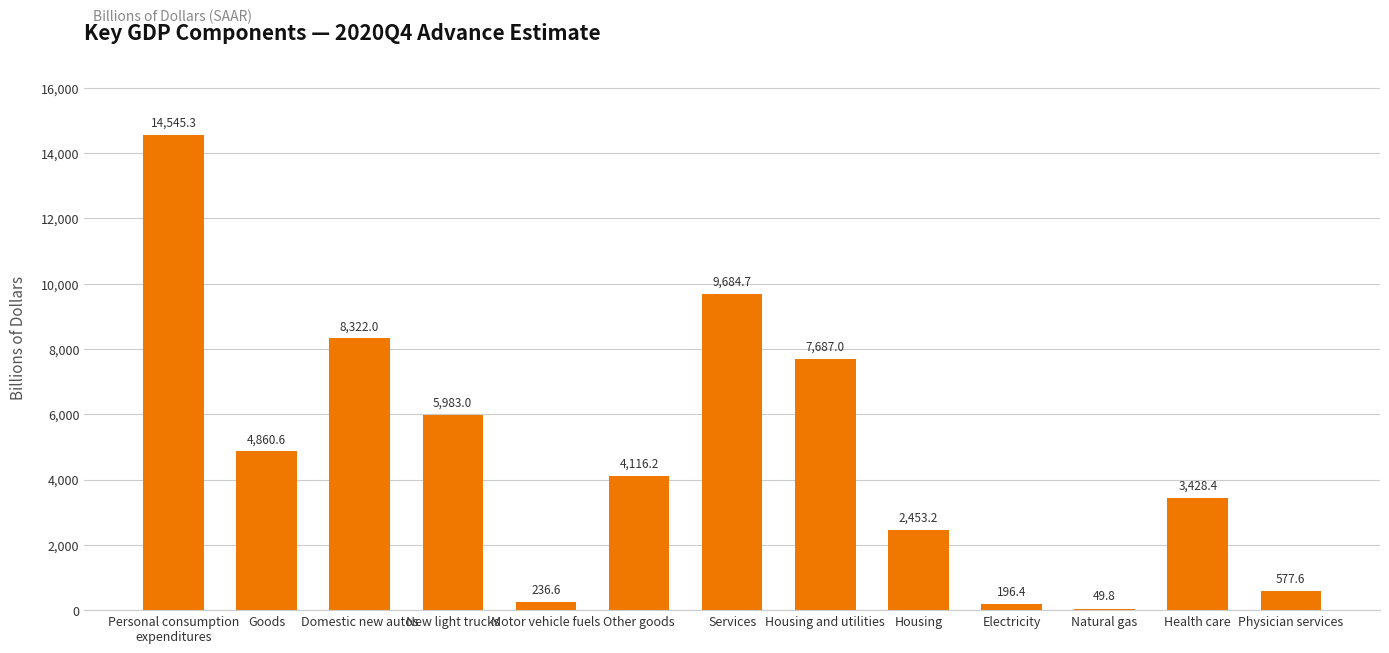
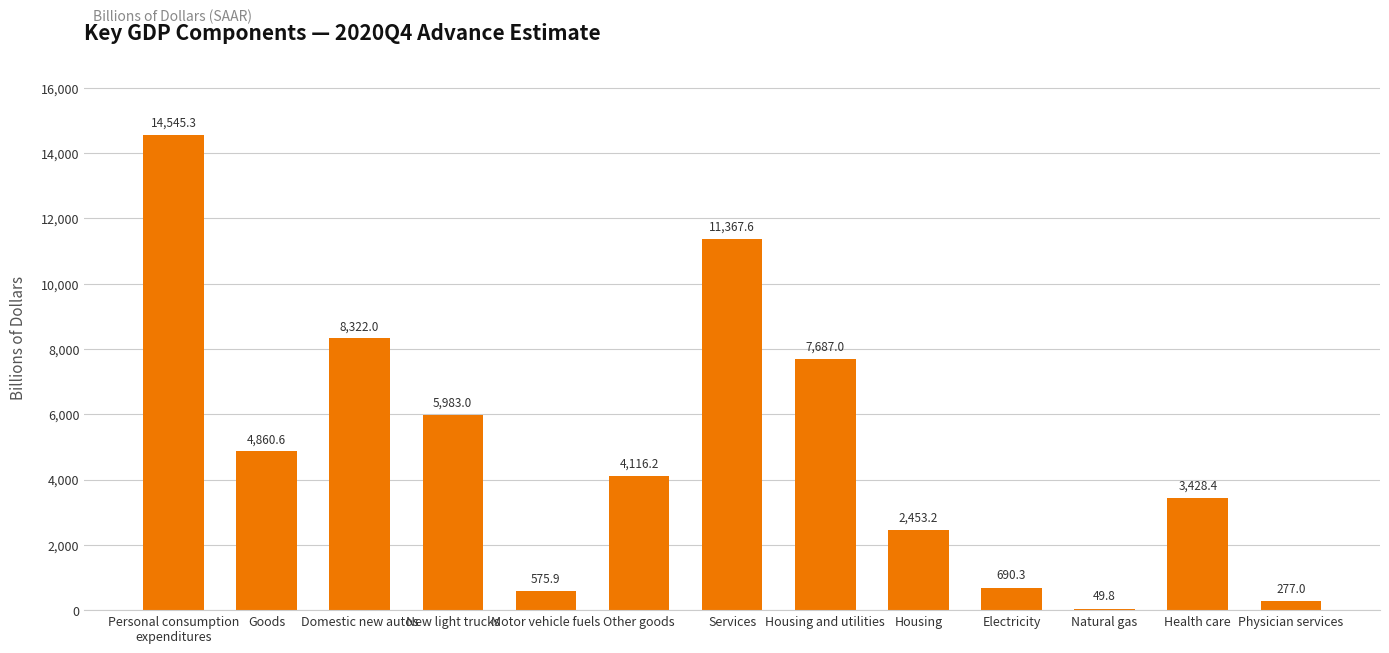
Motor vehicle fuels: 236.6 -> 575.9
Services: 9,684.7 -> 11,367.6
Electricity: 196.4 -> 690.3
Physician services: 577.6 -> 277.0
